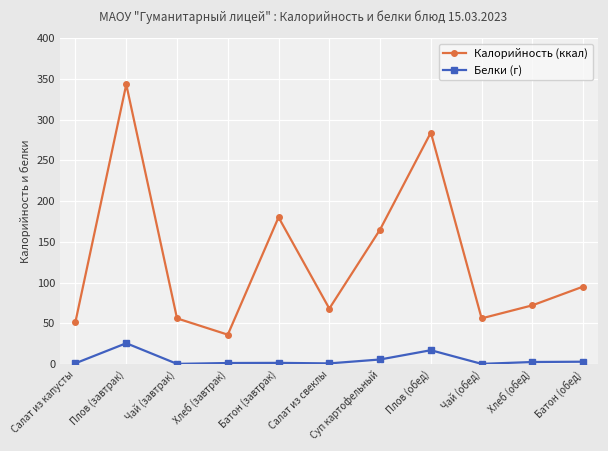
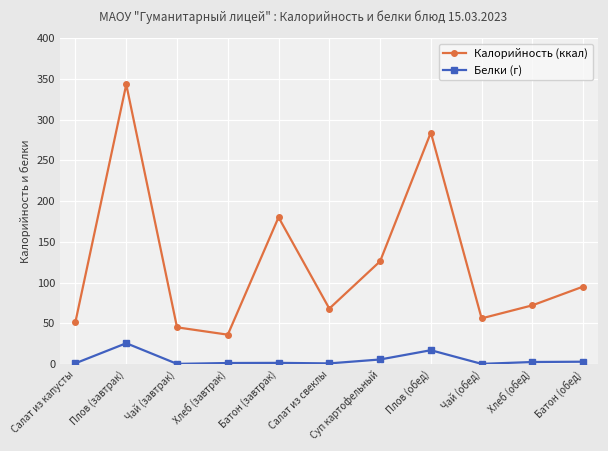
Калорийность (ккал), Чай (завтрак): 60 -> 50
Калорийность (ккал), Суп картофельный: 170 -> 130
